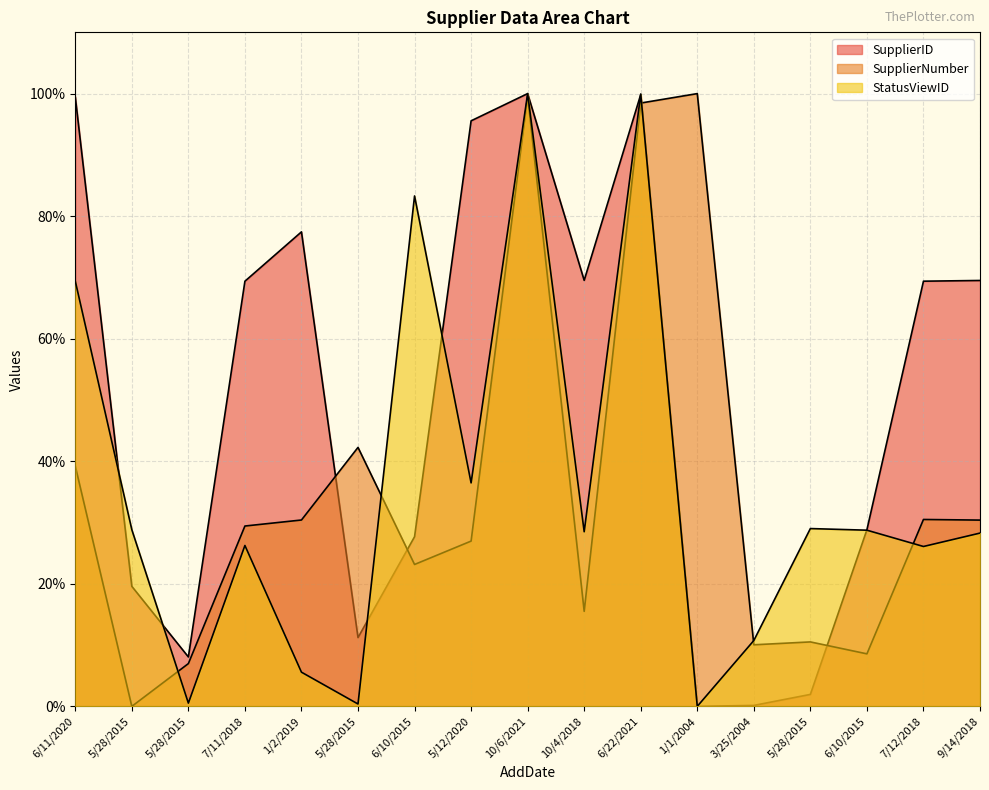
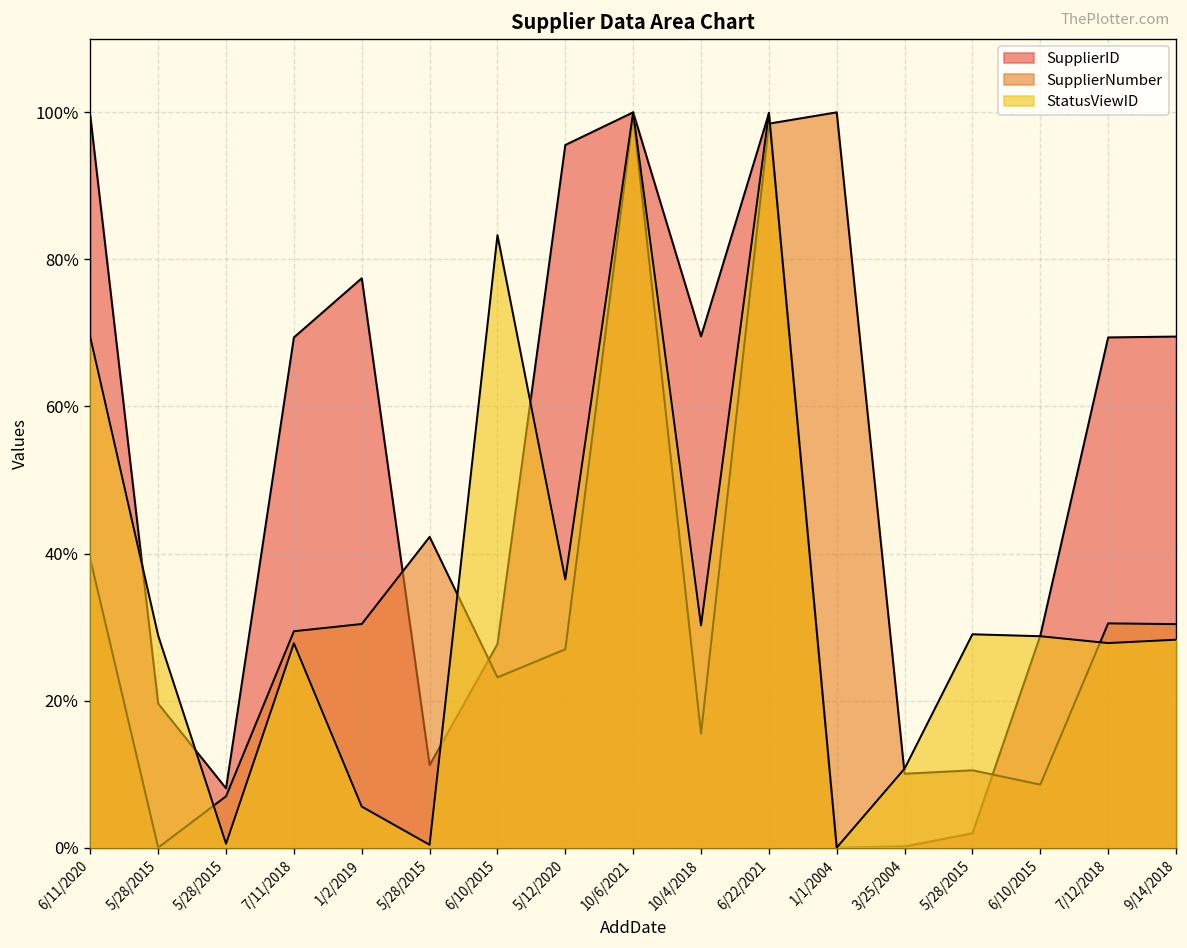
StatusViewID, 7/11/2018: 26% -> 28%
StatusViewID, 10/4/2018: 28% -> 30%
StatusViewID, 7/12/2018: 26% -> 28%
